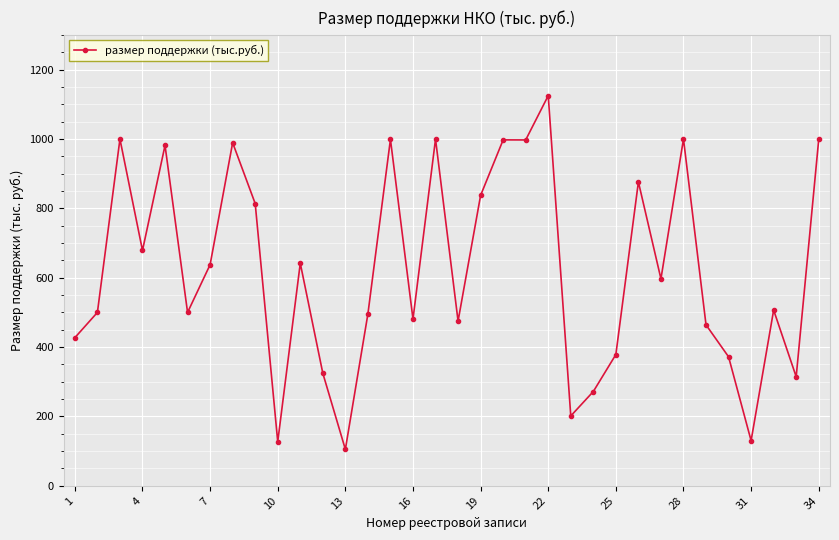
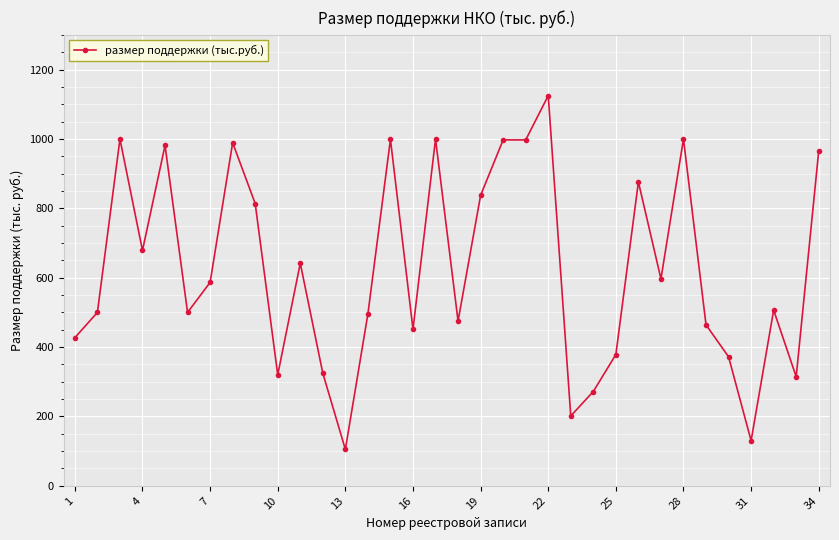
7: 640 -> 590
10: 130 -> 320
16: 480 -> 450
34: 1000 -> 970
